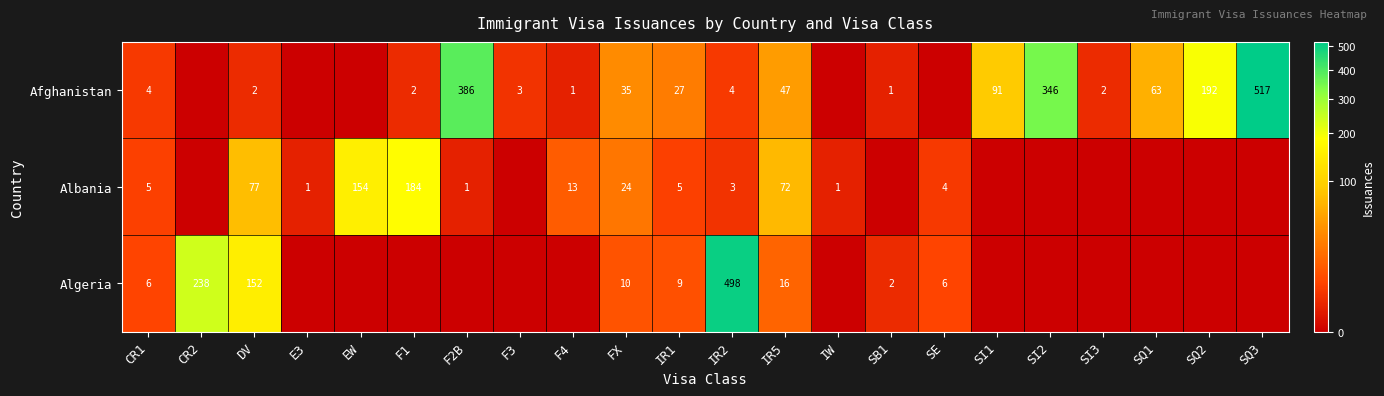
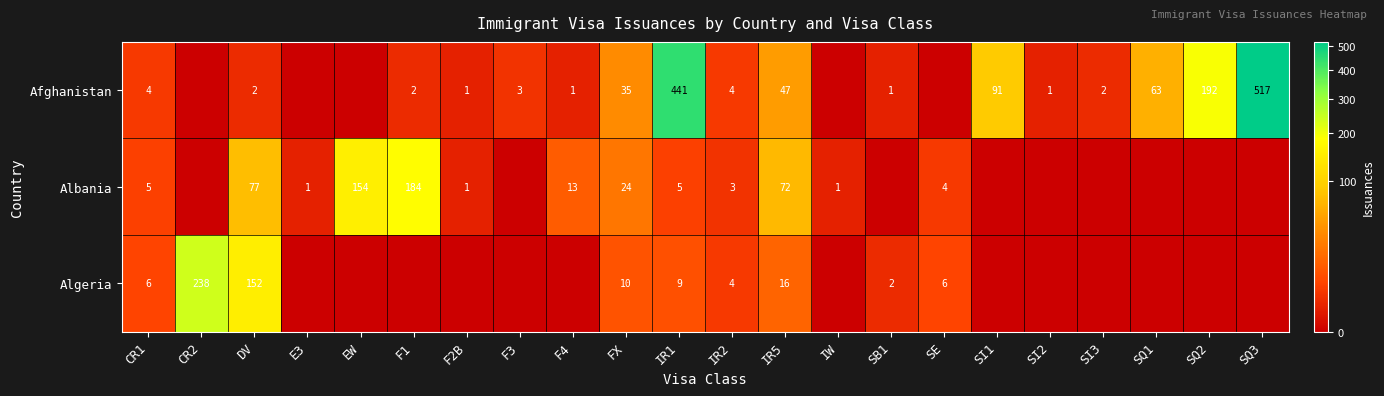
Afghanistan, F2B: 386 -> 1
Afghanistan, IR1: 27 -> 441
Afghanistan, SI2: 346 -> 1
Algeria, IR2: 498 -> 4
